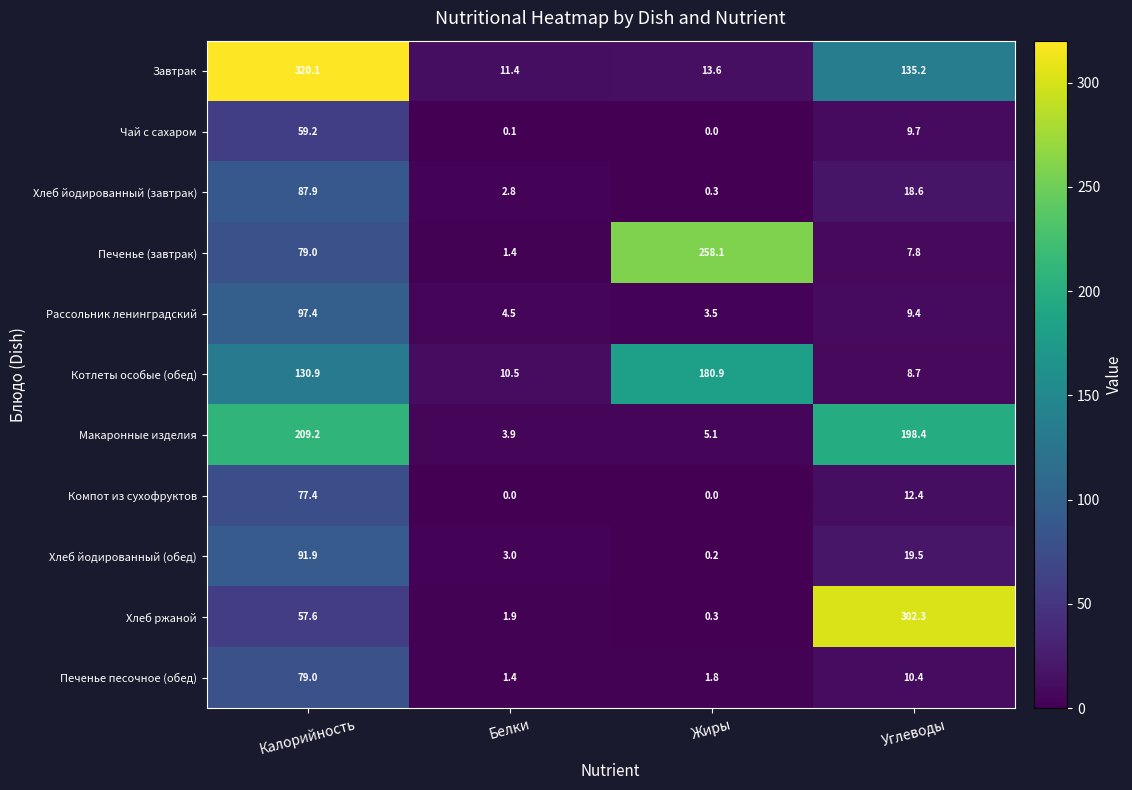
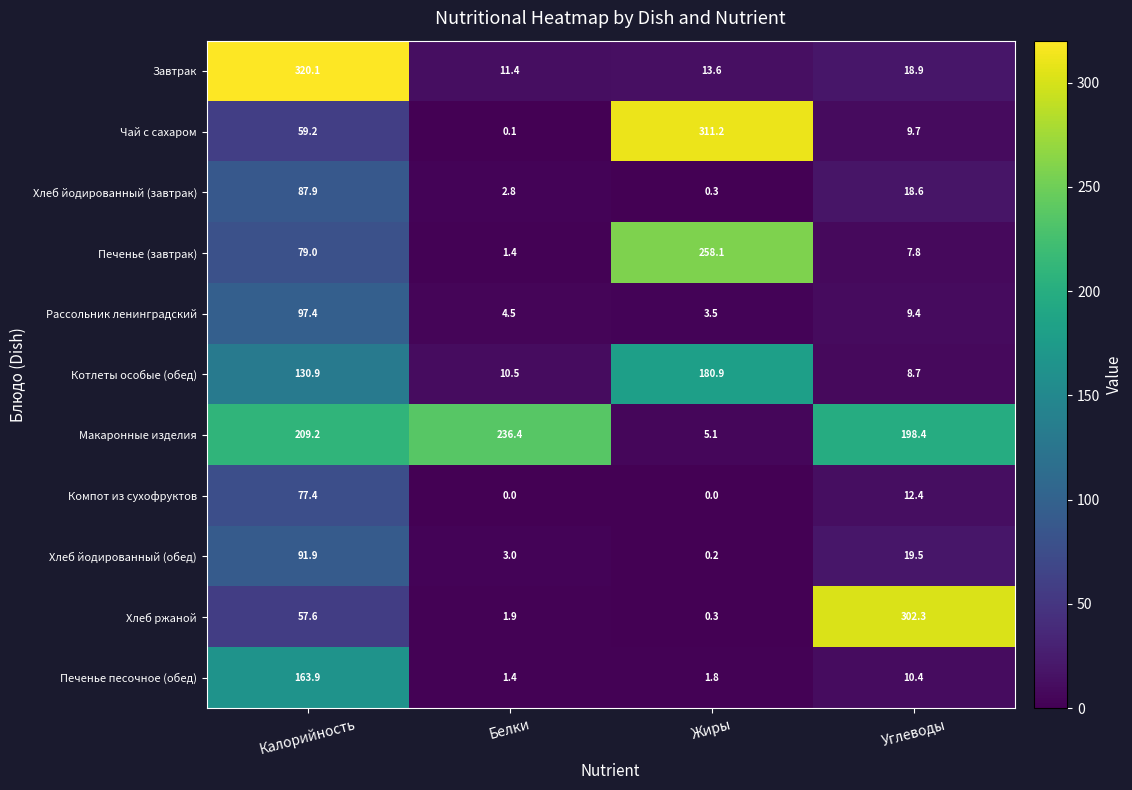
Завтрак, Углеводы: 135.2 -> 18.9
Чай с сахаром, Жиры: 0.0 -> 311.2
Макаронные изделия, Белки: 3.9 -> 236.4
Печенье песочное (обед), Калорийность: 79.0 -> 163.9
